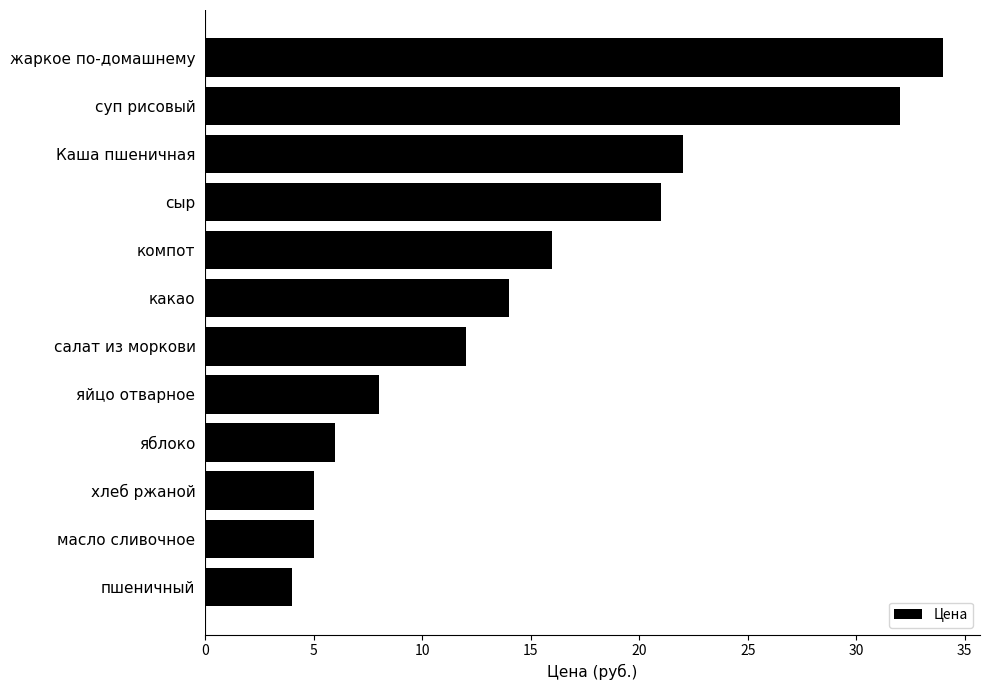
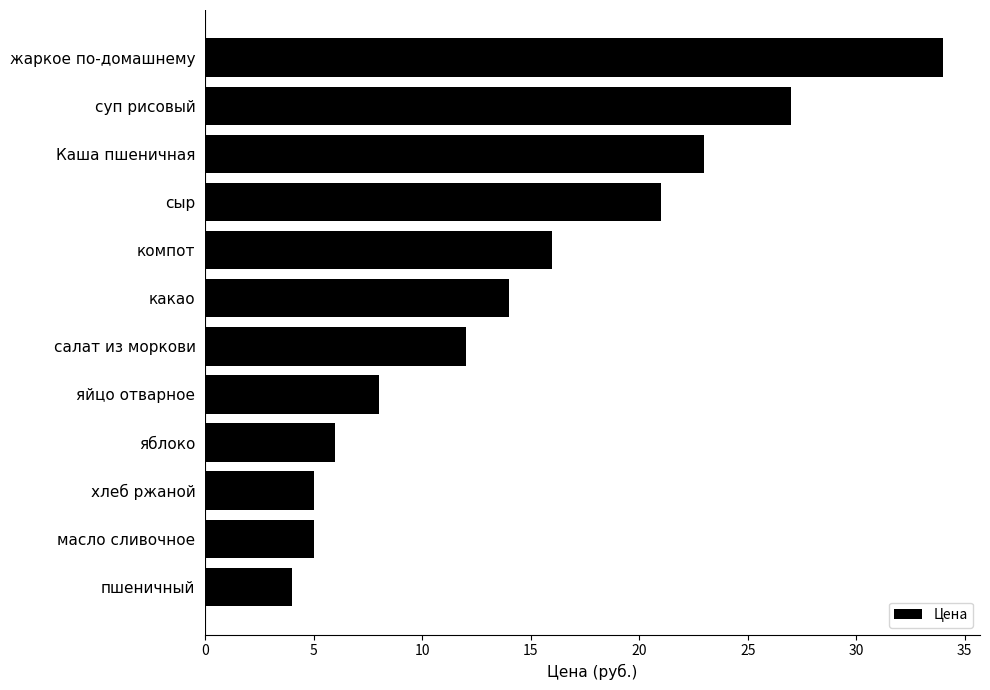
суп рисовый: 32 -> 27
Каша пшеничная: 22 -> 23
